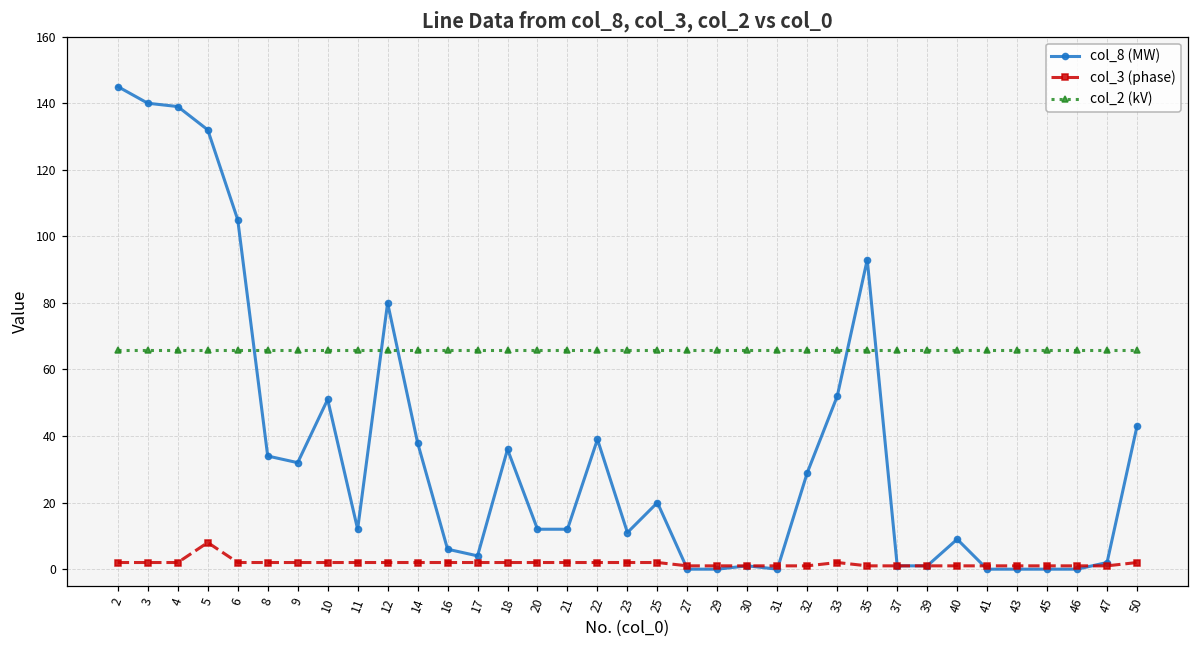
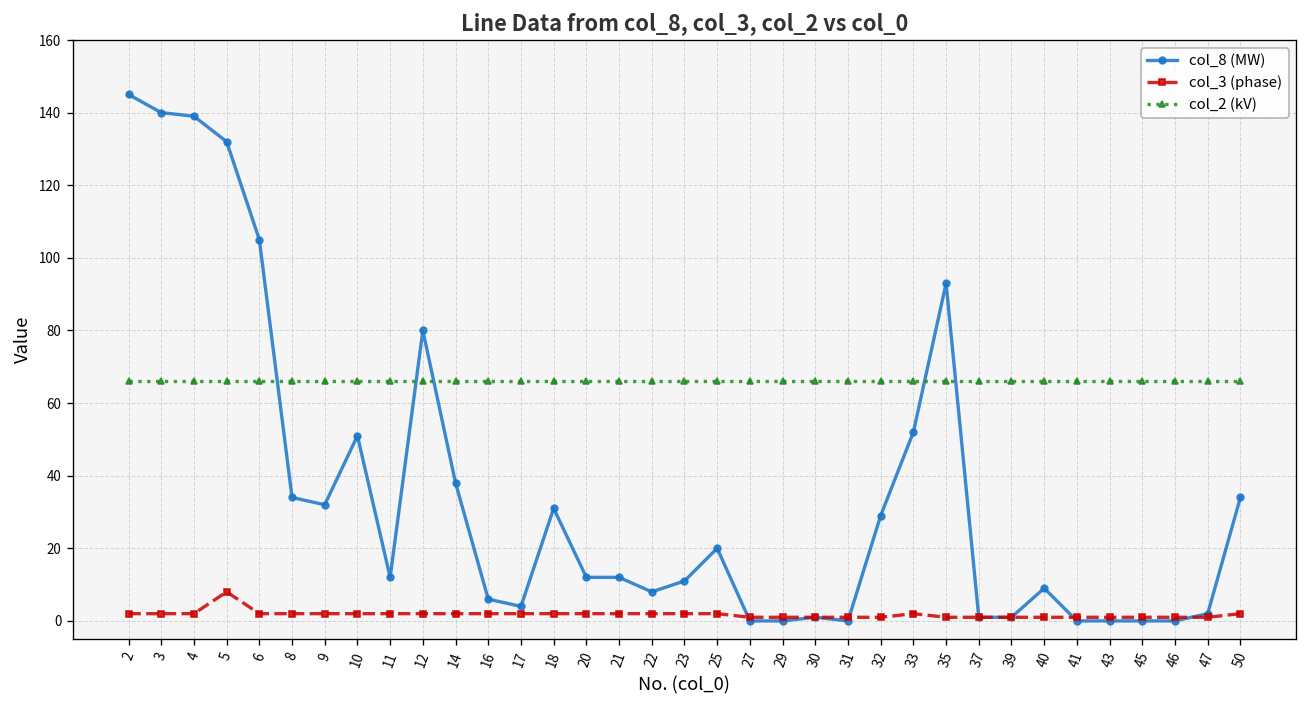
col_8 (MW), 18: 36 -> 31
col_8 (MW), 22: 39 -> 8
col_8 (MW), 50: 43 -> 34
